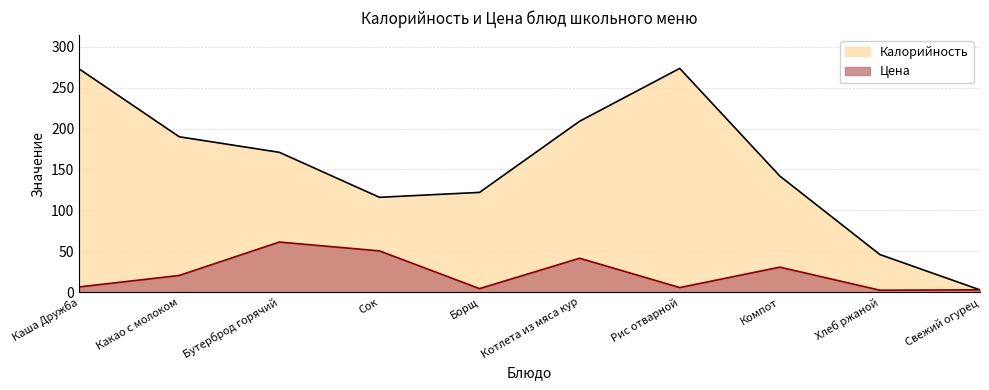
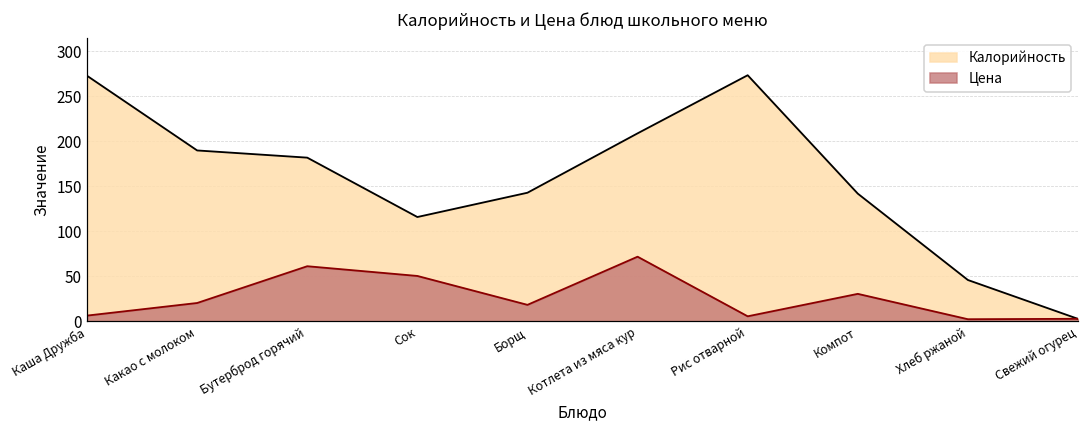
Калорийность, Бутерброд горячий: 170 -> 180
Калорийность, Борщ: 120 -> 140
Цена, Борщ: 0 -> 20
Цена, Котлета из мяса кур: 40 -> 70
